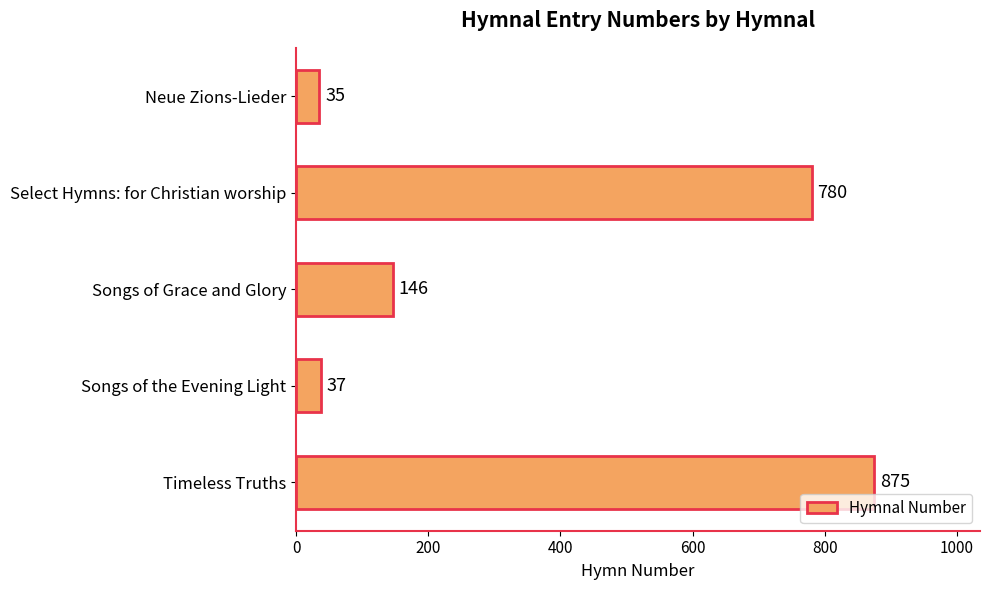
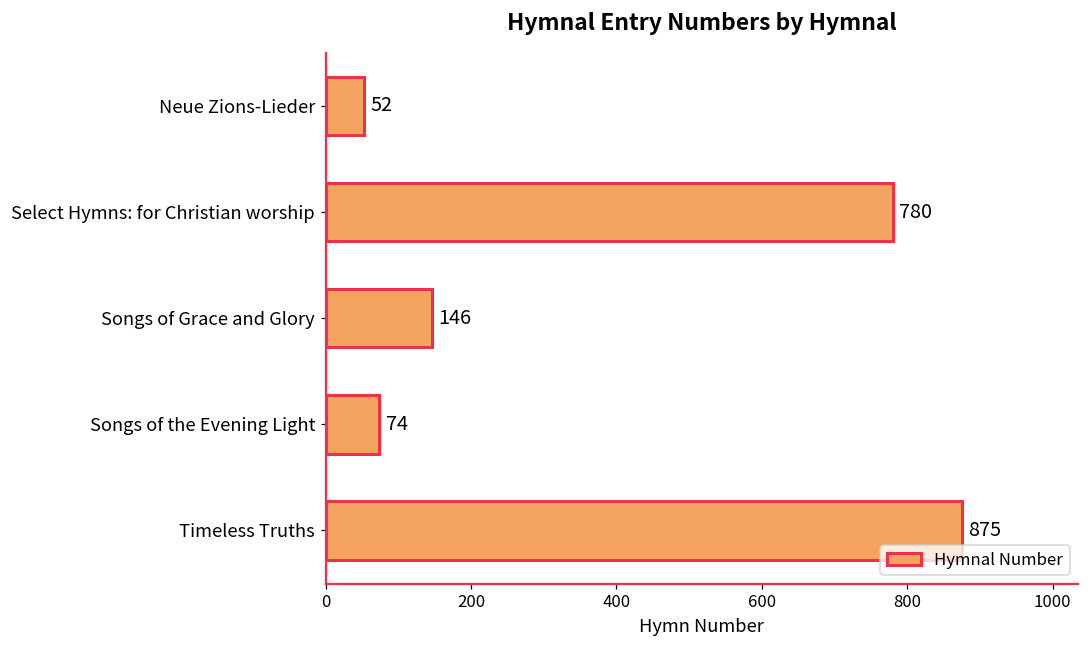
Neue Zions-Lieder: 35 -> 52
Songs of the Evening Light: 37 -> 74
